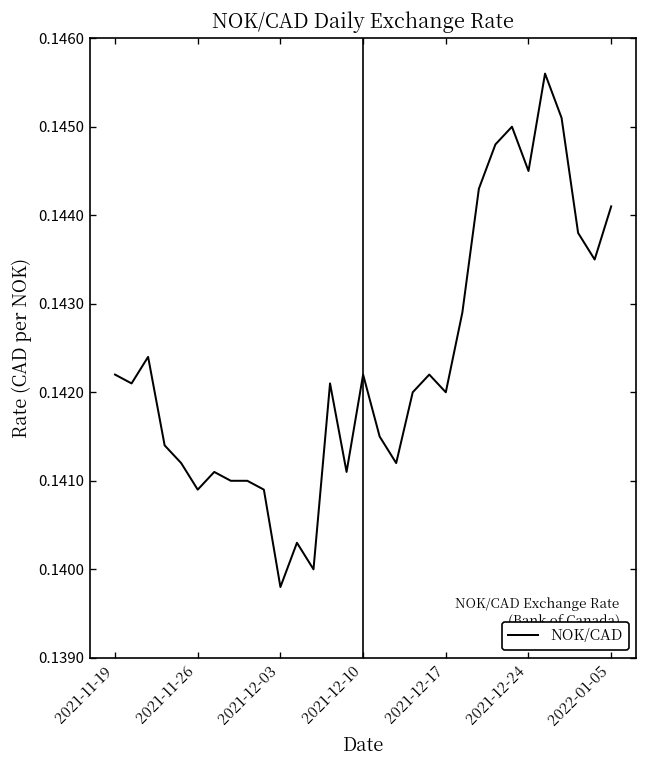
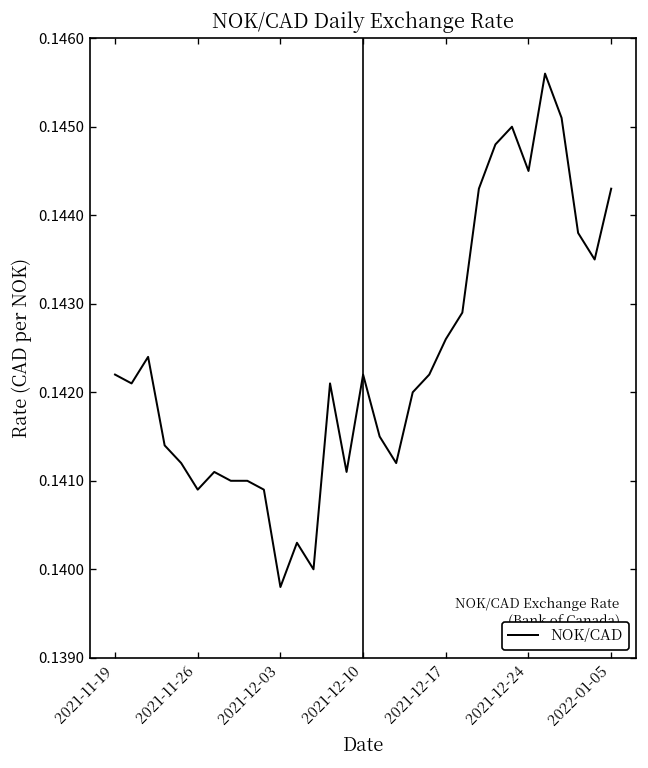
2021-12-17: 0.1420 -> 0.1426
2022-01-05: 0.1441 -> 0.1443
